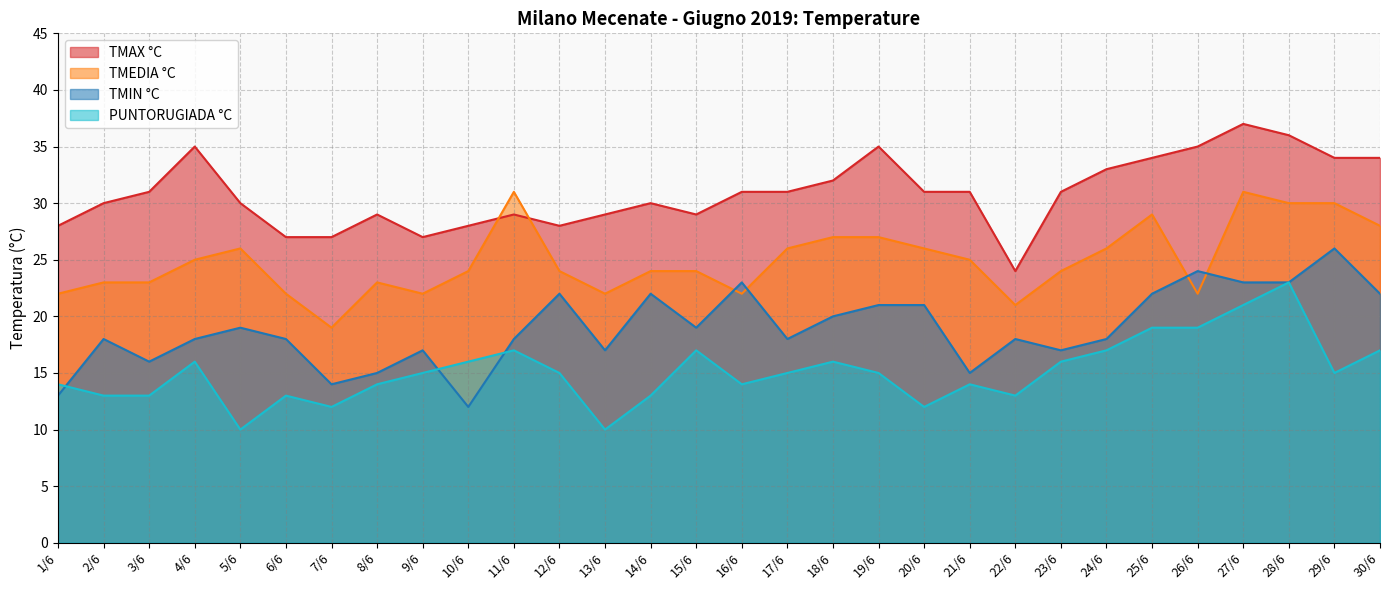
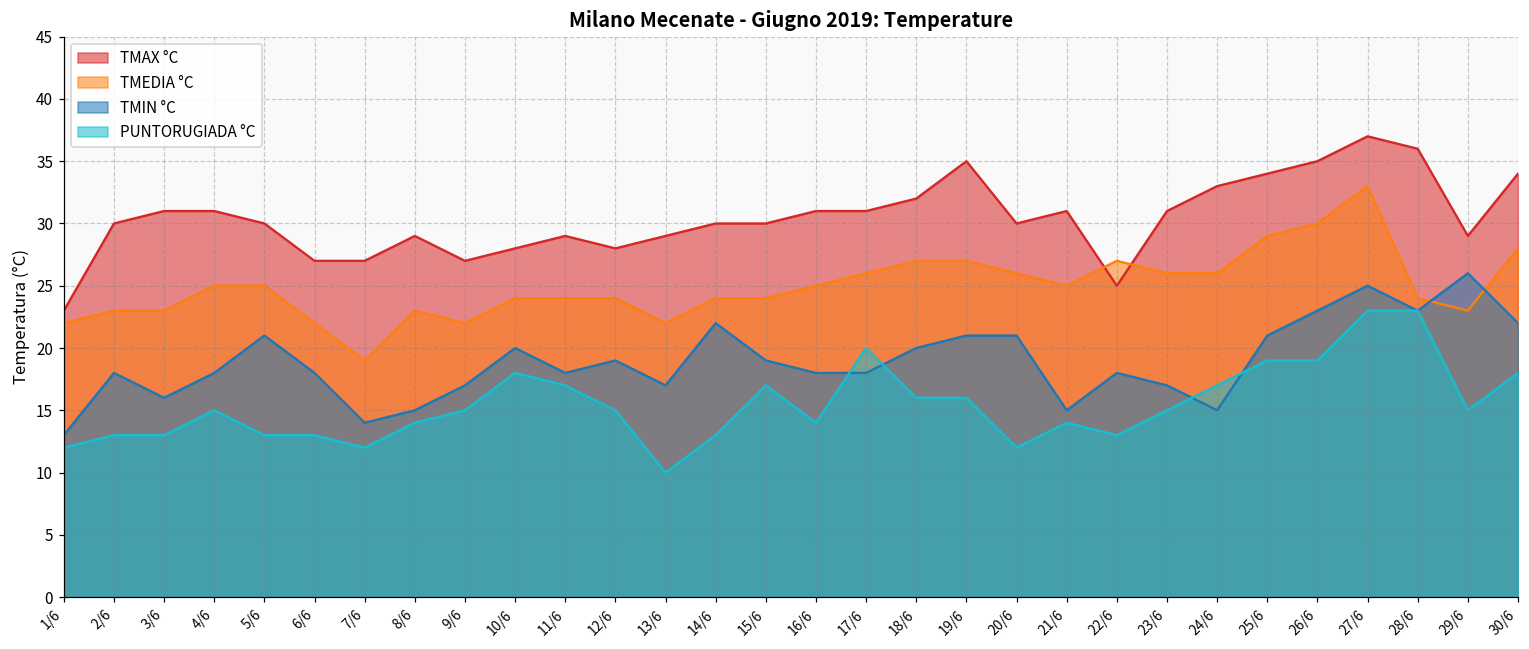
TMAX °C, 1/6: 28 -> 23
PUNTORUGIADA °C, 1/6: 14 -> 12
TMAX °C, 4/6: 35 -> 31
PUNTORUGIADA °C, 4/6: 16 -> 15
TMEDIA °C, 5/6: 26 -> 25
TMIN °C, 5/6: 19 -> 21
PUNTORUGIADA °C, 5/6: 10 -> 13
TMIN °C, 10/6: 12 -> 20
PUNTORUGIADA °C, 10/6: 16 -> 18
TMEDIA °C, 11/6: 31 -> 24
TMIN °C, 12/6: 22 -> 19
TMAX °C, 15/6: 29 -> 30
TMEDIA °C, 16/6: 22 -> 25
TMIN °C, 16/6: 23 -> 18
PUNTORUGIADA °C, 17/6: 15 -> 20
PUNTORUGIADA °C, 19/6: 15 -> 16
TMAX °C, 20/6: 31 -> 30
TMAX °C, 22/6: 24 -> 25
TMEDIA °C, 22/6: 21 -> 27
TMEDIA °C, 23/6: 24 -> 26
PUNTORUGIADA °C, 23/6: 16 -> 15
TMIN °C, 24/6: 18 -> 15
TMIN °C, 25/6: 22 -> 21
TMEDIA °C, 26/6: 22 -> 30
TMIN °C, 26/6: 24 -> 23
TMEDIA °C, 27/6: 31 -> 33
TMIN °C, 27/6: 23 -> 25
PUNTORUGIADA °C, 27/6: 21 -> 23
TMEDIA °C, 28/6: 30 -> 24
TMAX °C, 29/6: 34 -> 29
TMEDIA °C, 29/6: 30 -> 23
PUNTORUGIADA °C, 30/6: 17 -> 18
